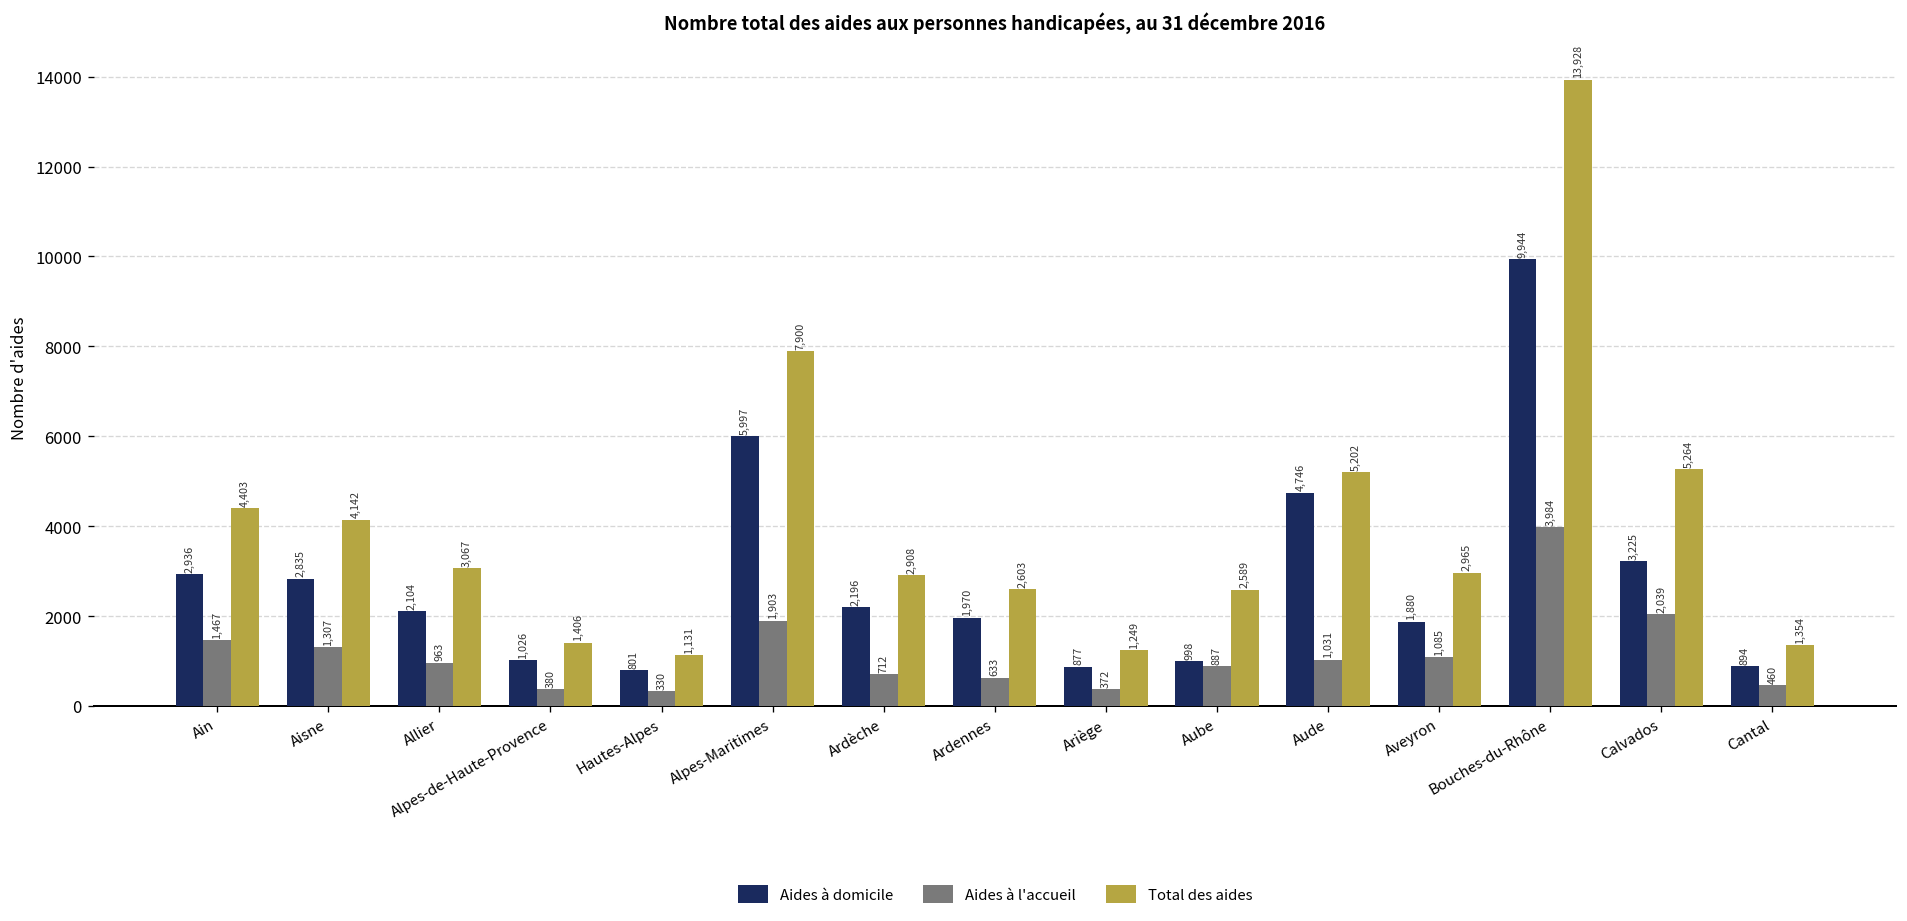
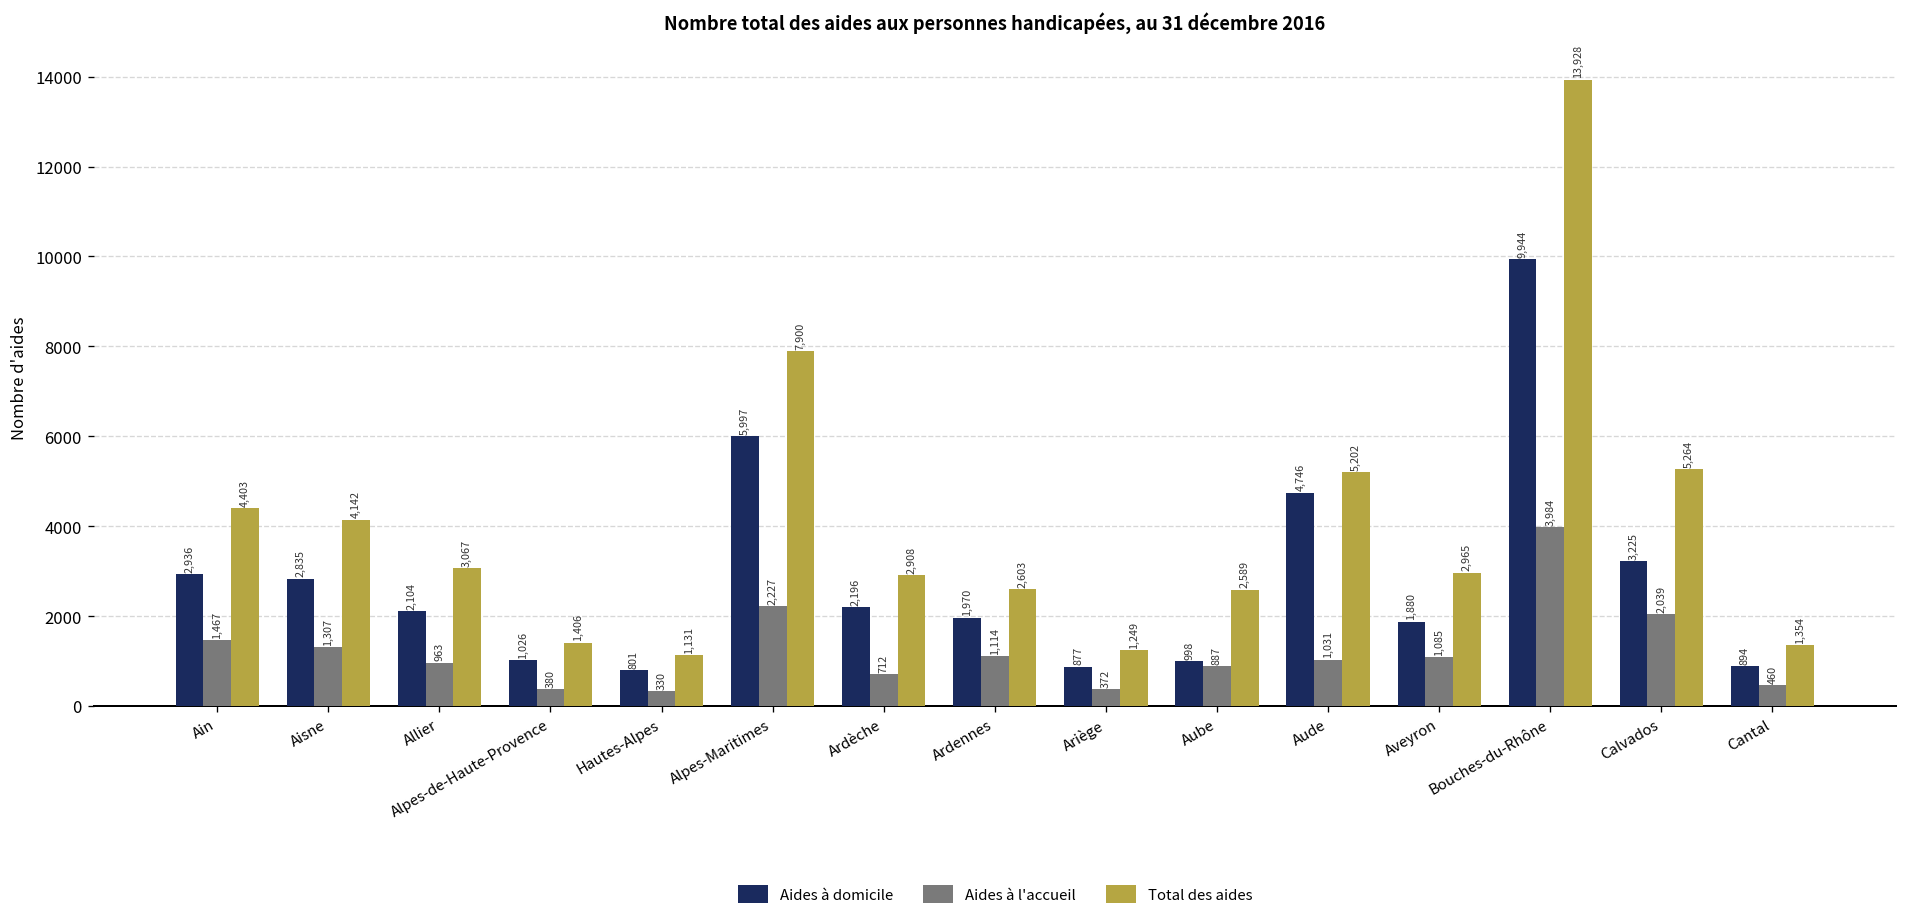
Aides à l'accueil, Alpes-Maritimes: 1,903 -> 2,227
Aides à l'accueil, Ardennes: 633 -> 1,114
